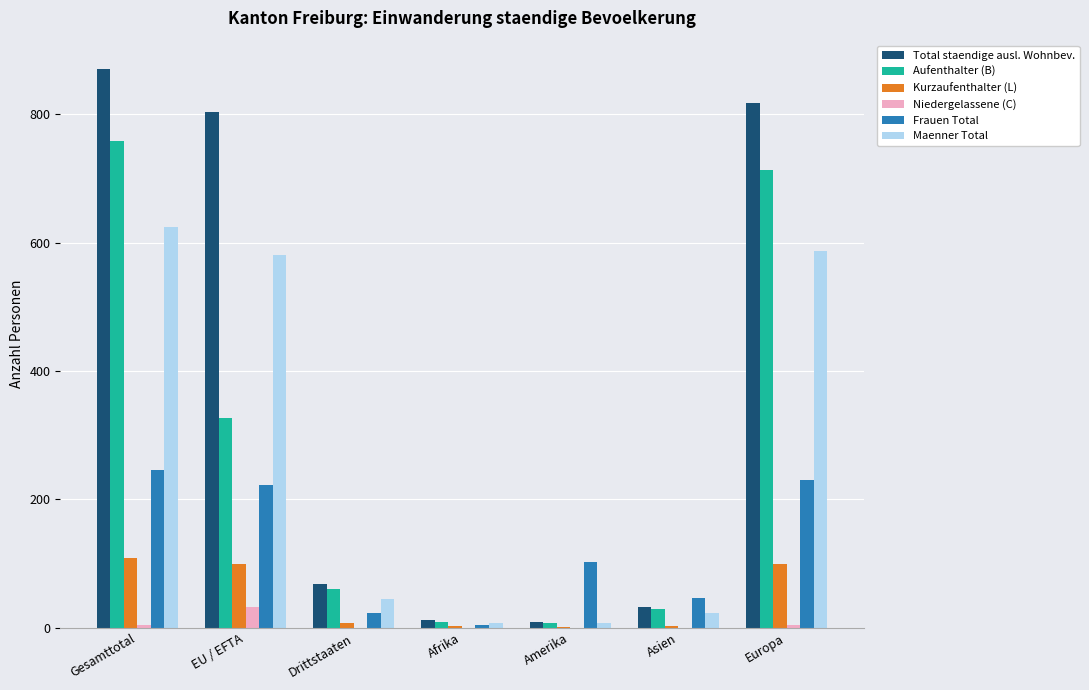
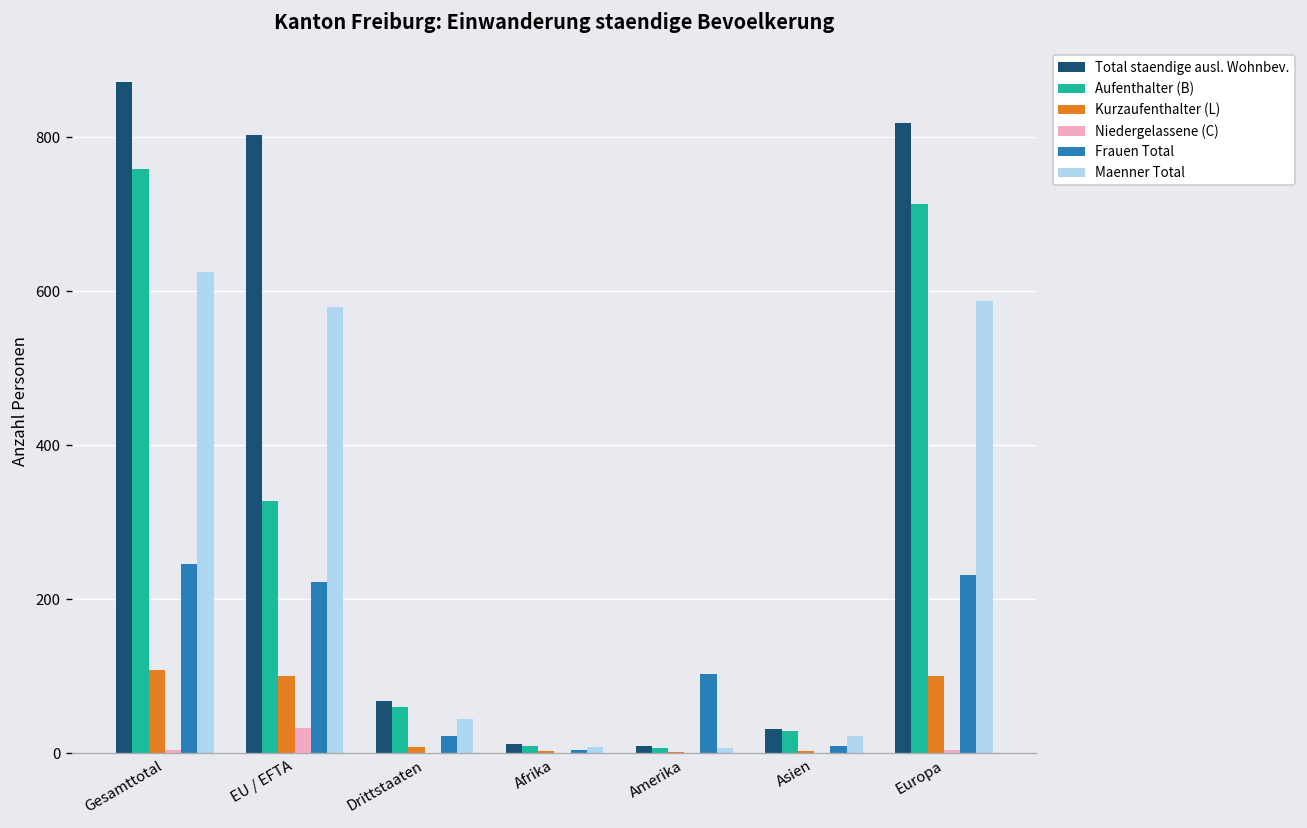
Frauen Total, Asien: 50 -> 10
